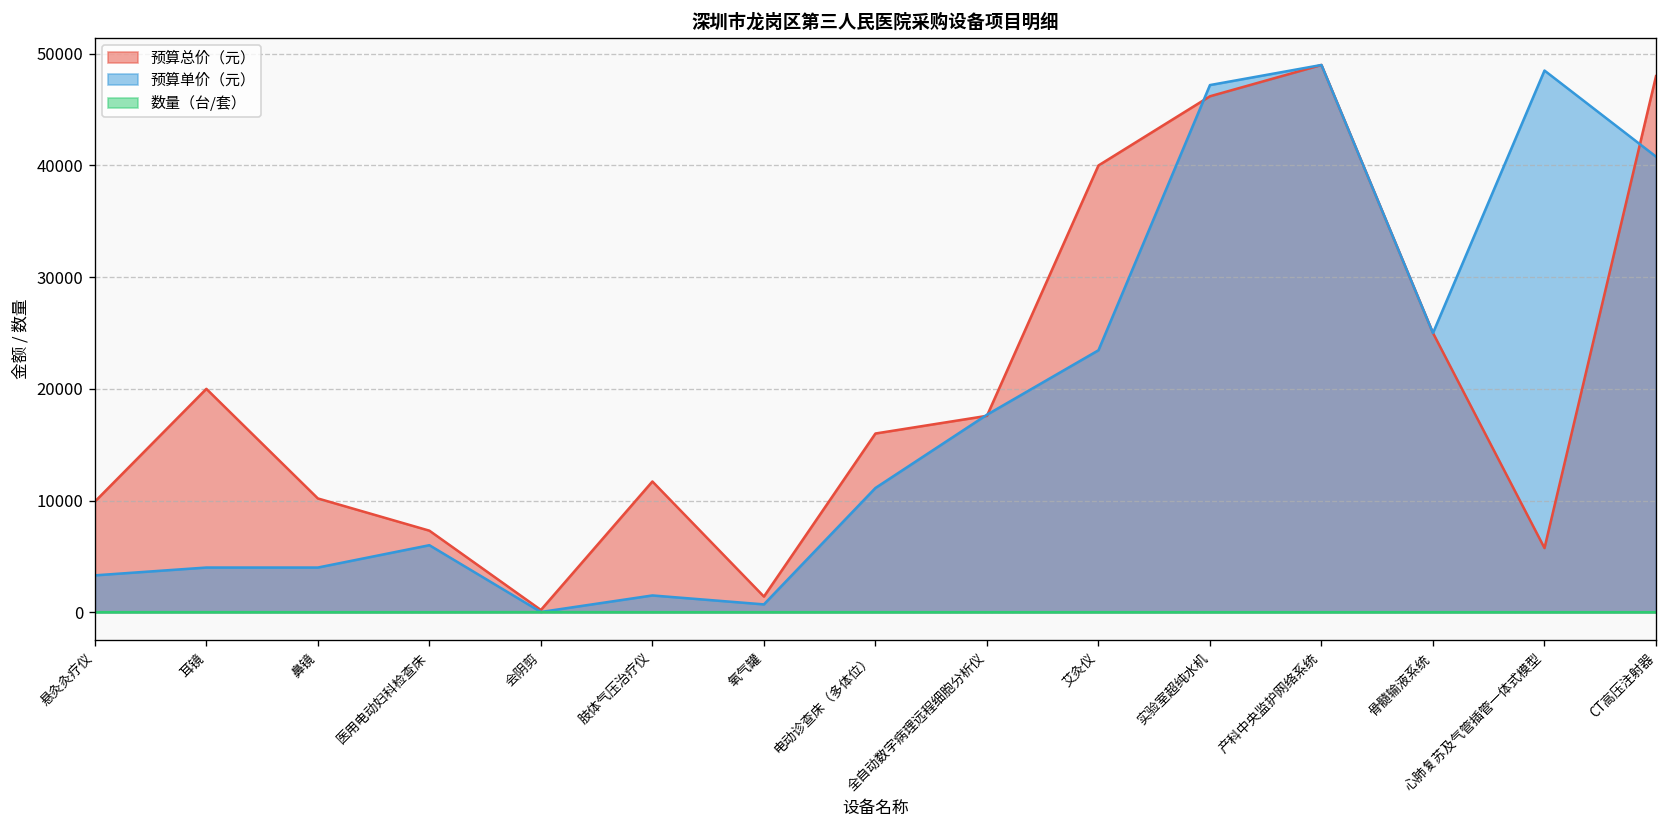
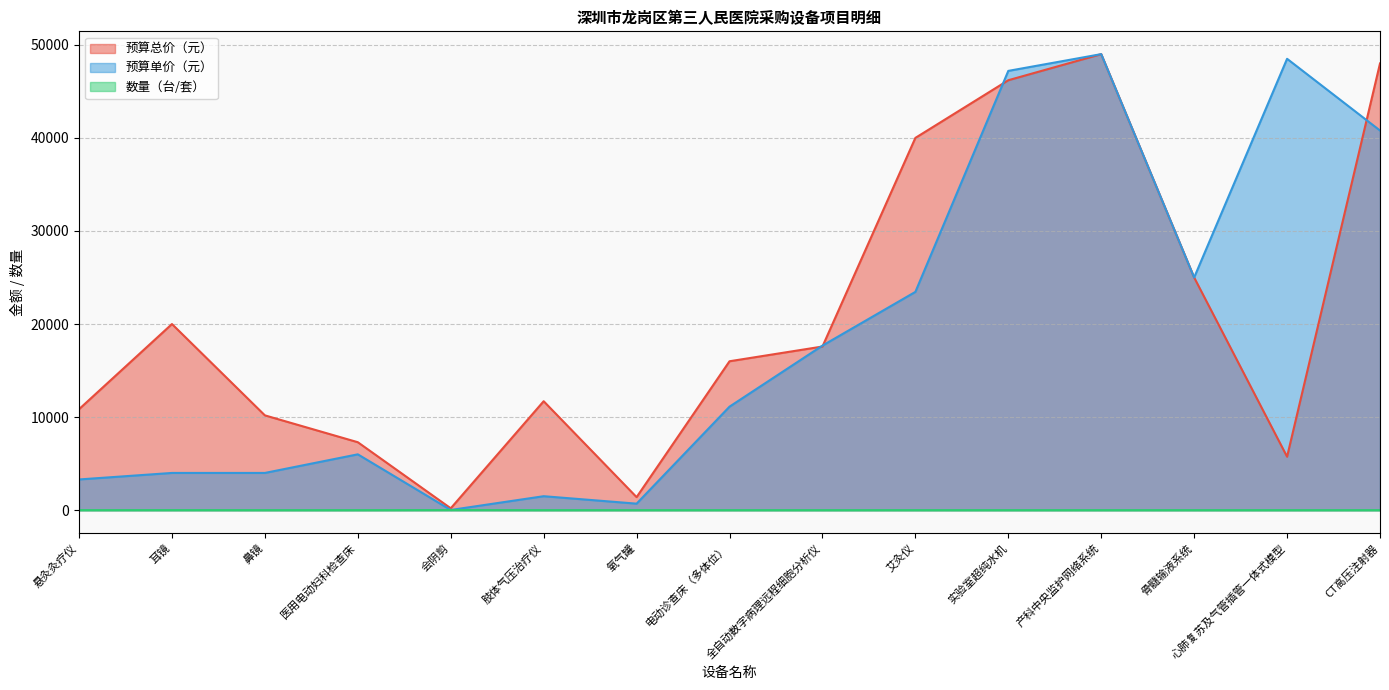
预算总价（元）, 悬灸灸疗仪: 10000 -> 11000
